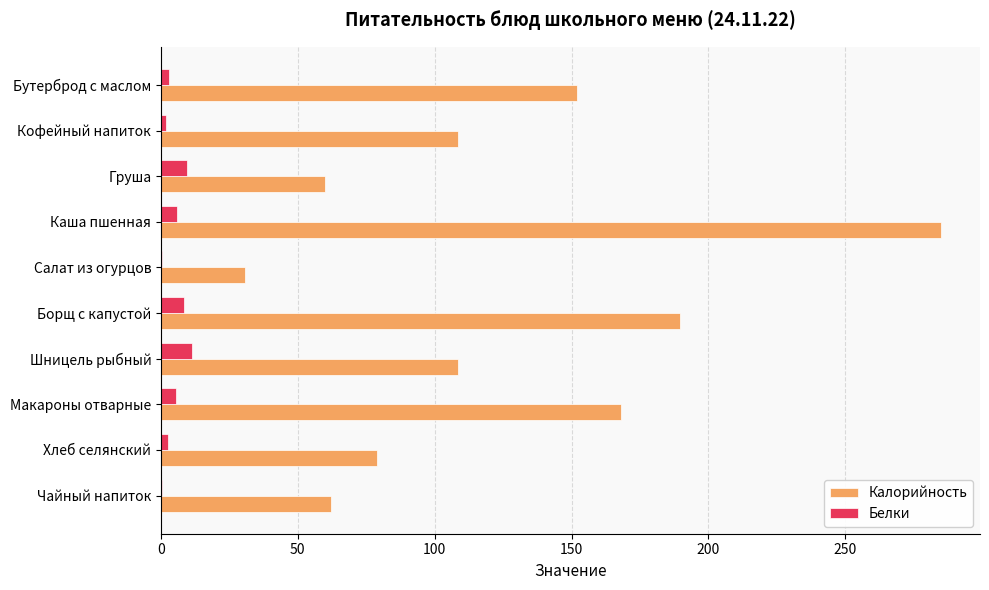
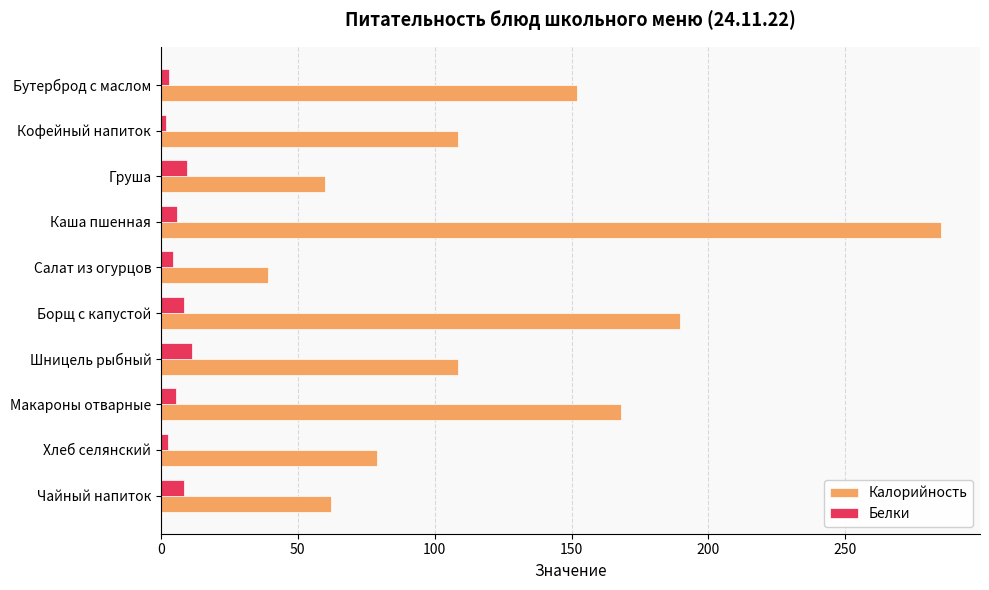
Белки, Салат из огурцов: 1 -> 5
Калорийность, Салат из огурцов: 31 -> 39
Белки, Чайный напиток: 0 -> 8
